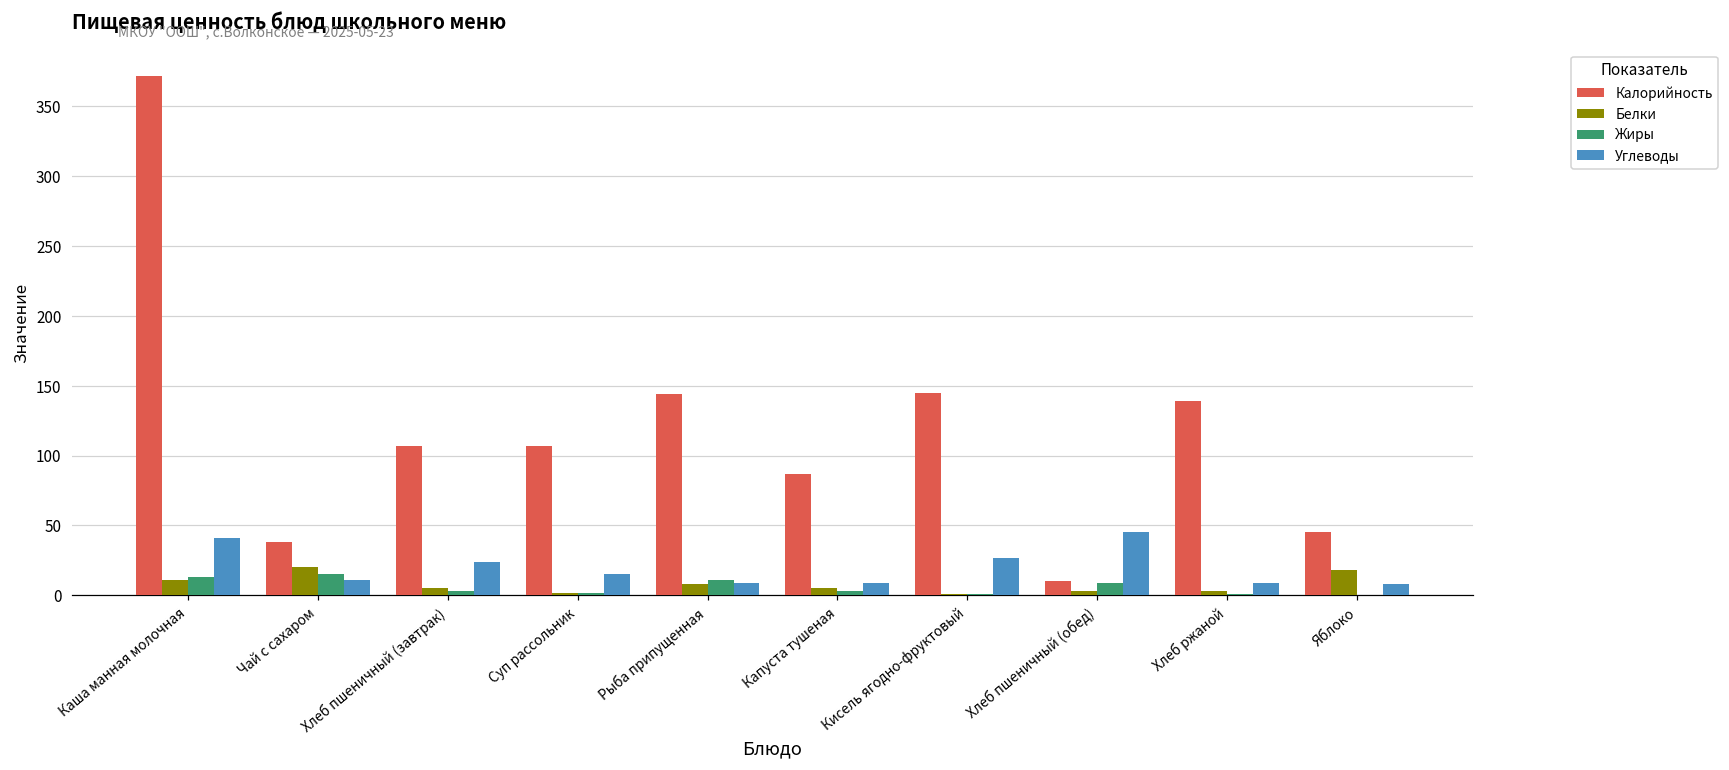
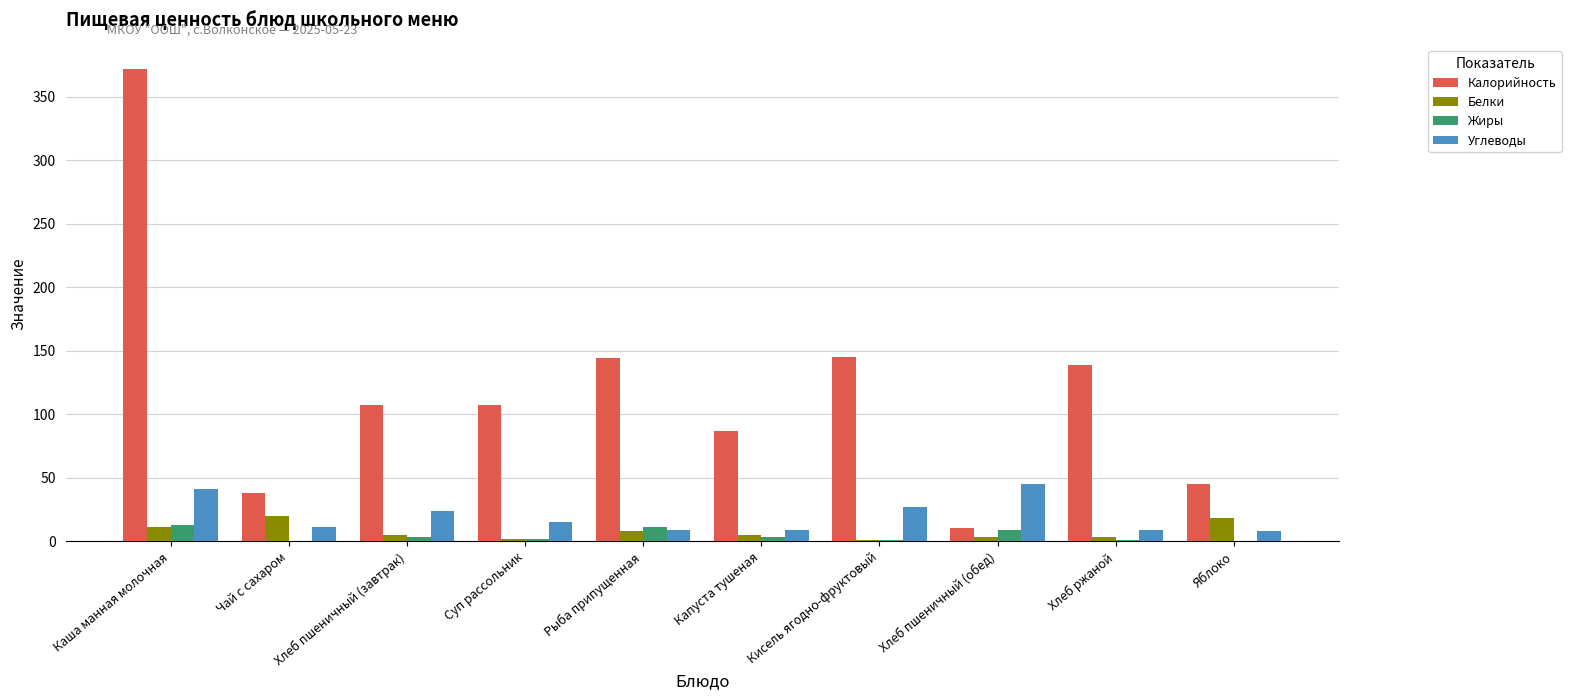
Жиры, Чай с сахаром: 15 -> 0
